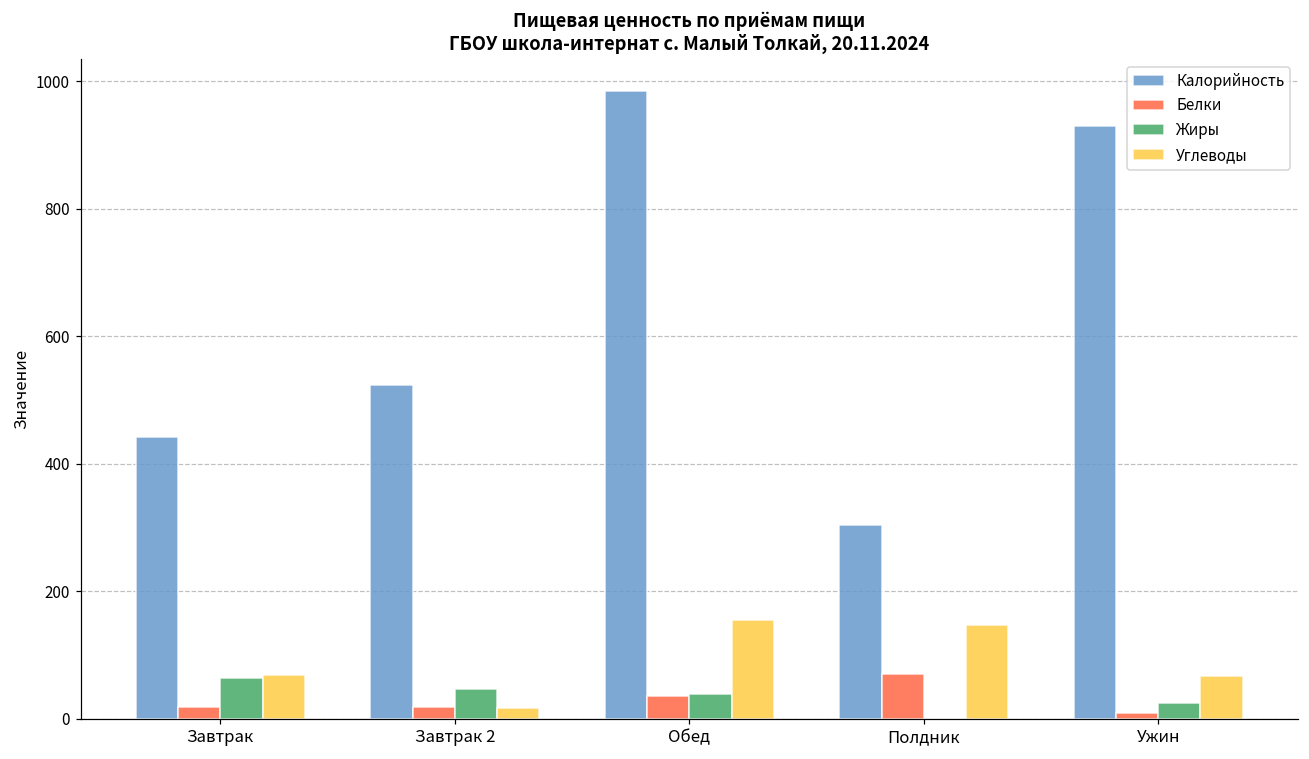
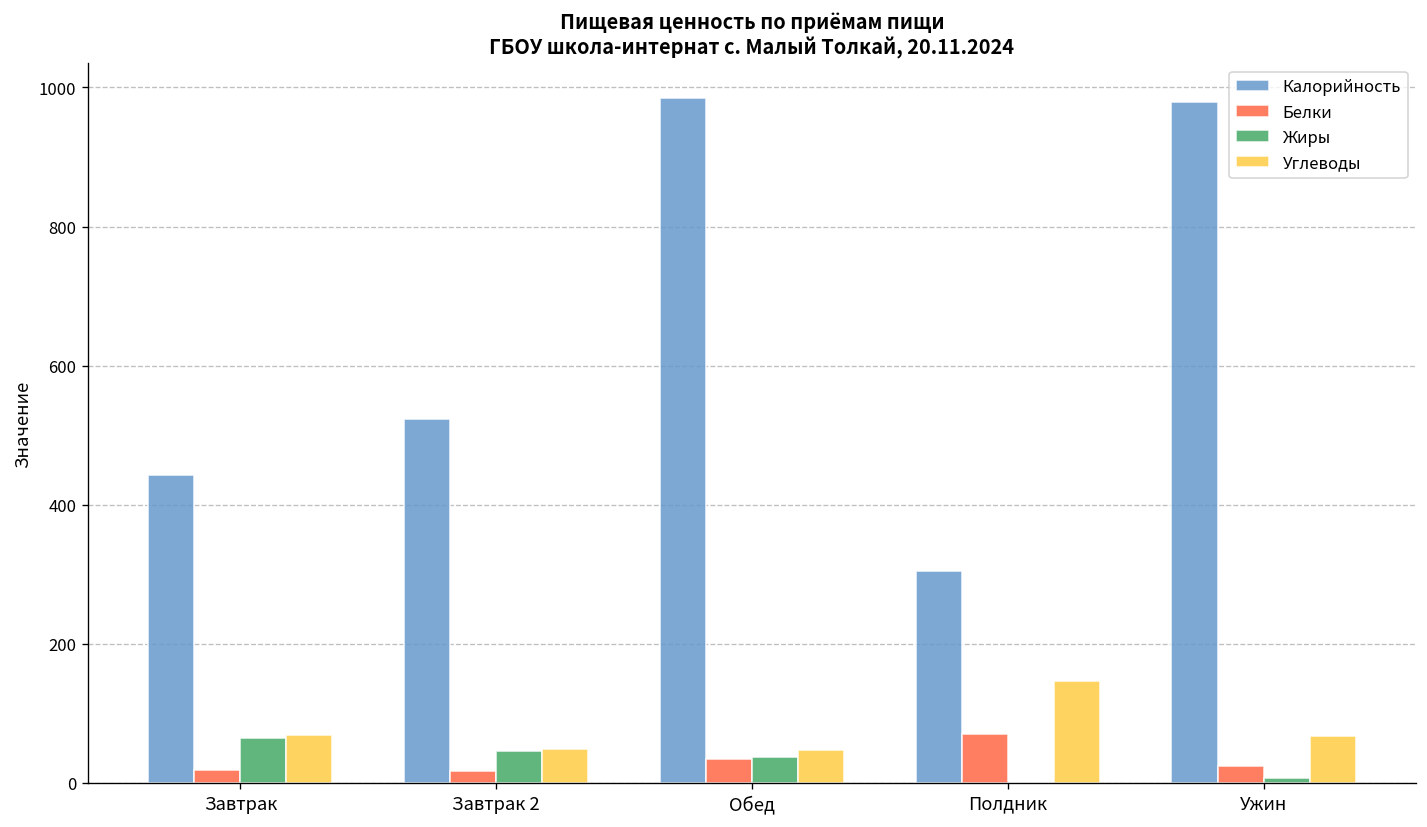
Углеводы, Завтрак 2: 20 -> 50
Углеводы, Обед: 150 -> 50
Калорийность, Ужин: 930 -> 980
Белки, Ужин: 10 -> 20
Жиры, Ужин: 20 -> 10
